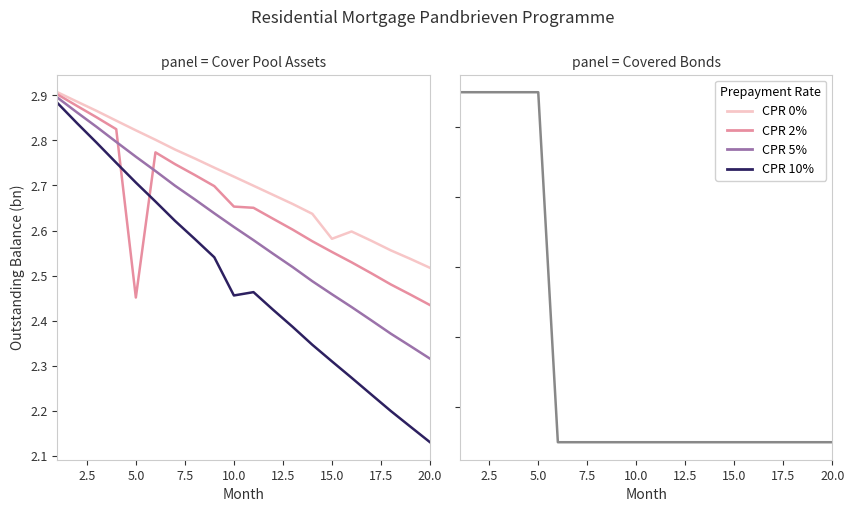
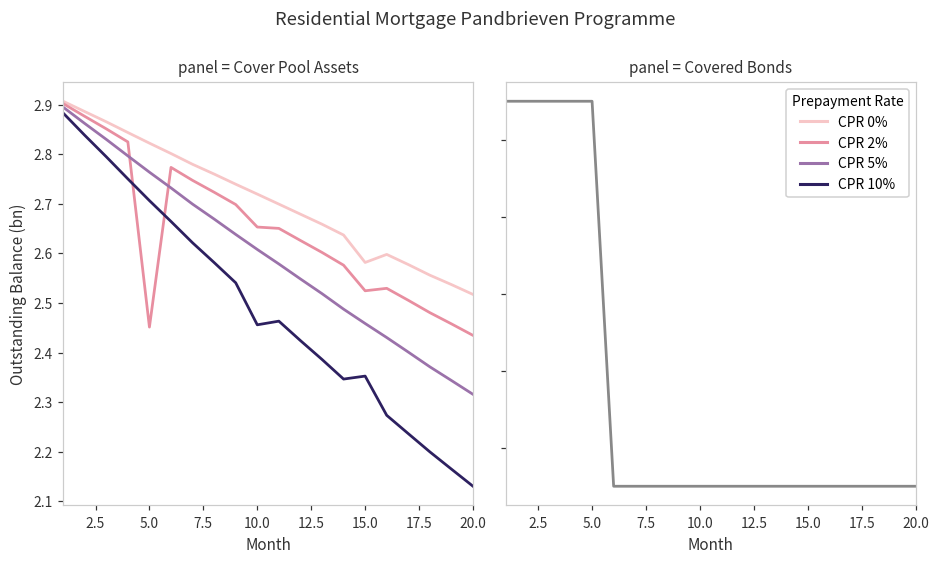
panel = Cover Pool Assets, CPR 2%, 15.0: 2.55 -> 2.52
panel = Cover Pool Assets, CPR 10%, 15.0: 2.31 -> 2.35
